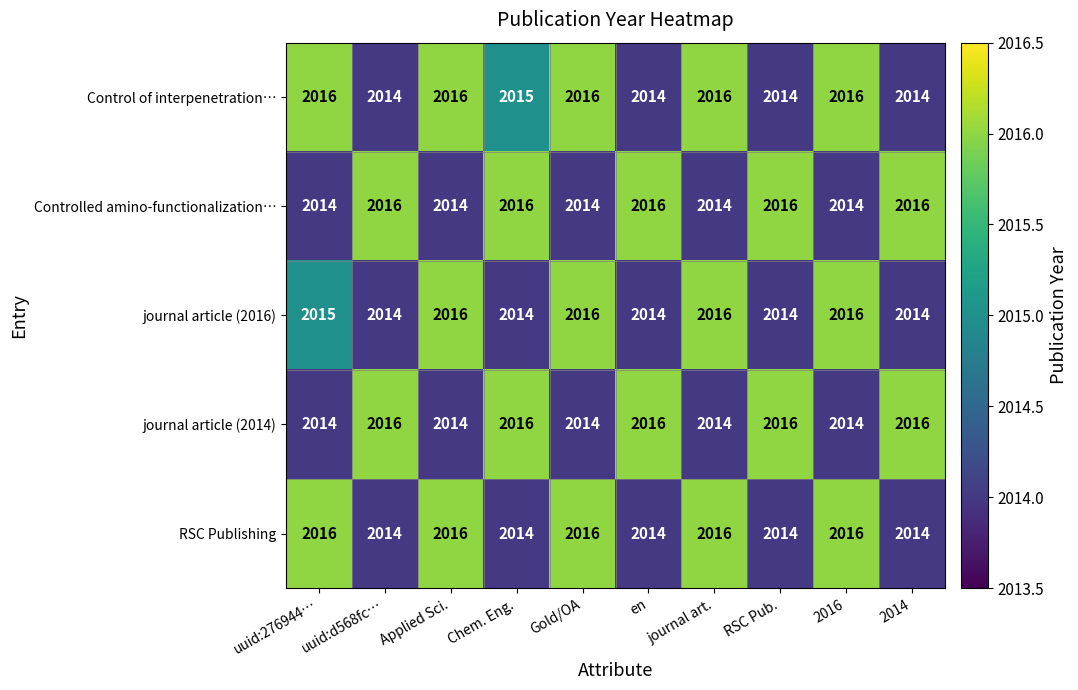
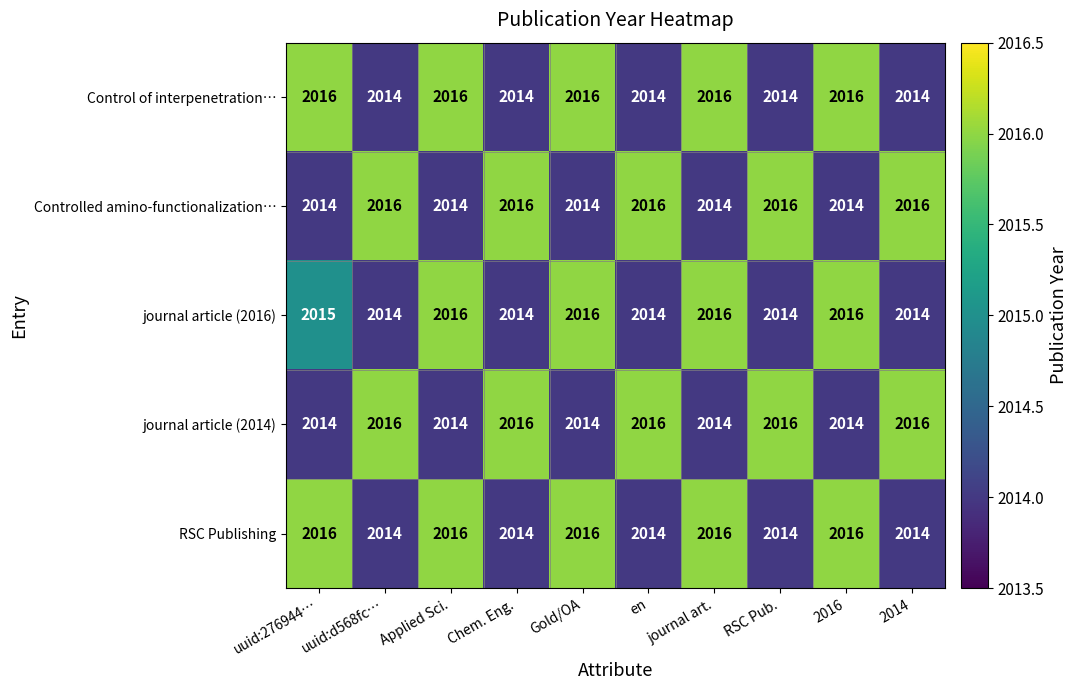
Control of interpenetration…, Chem. Eng.: 2015 -> 2014
